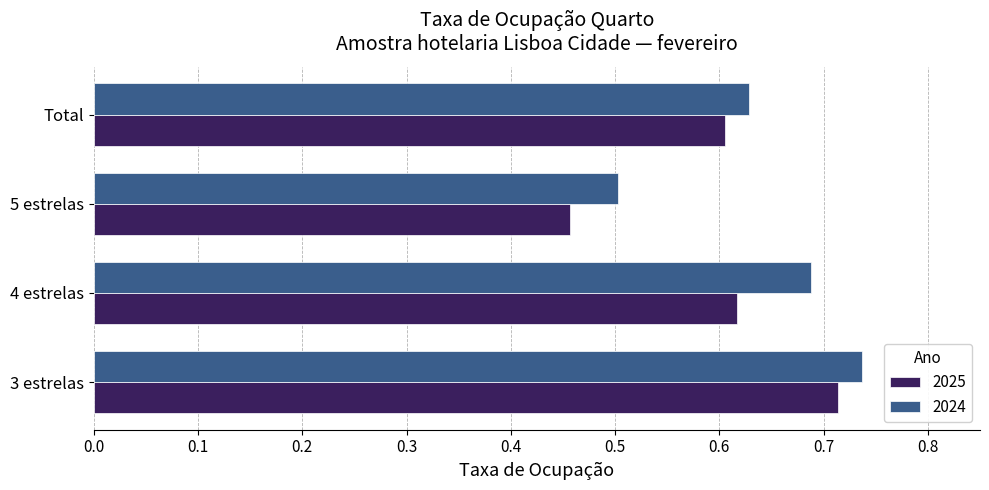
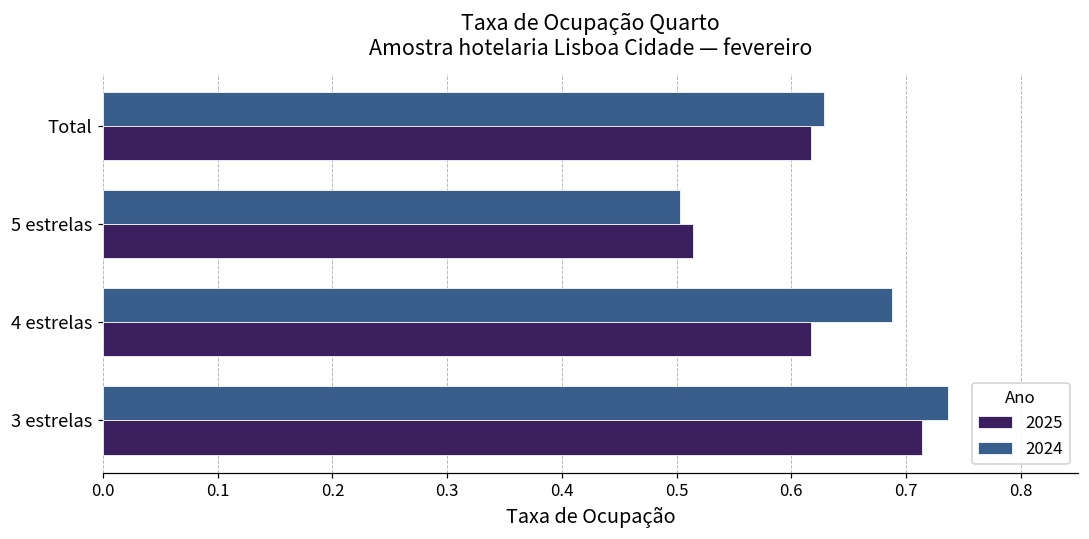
2025, Total: 0.605 -> 0.617
2025, 5 estrelas: 0.457 -> 0.514
